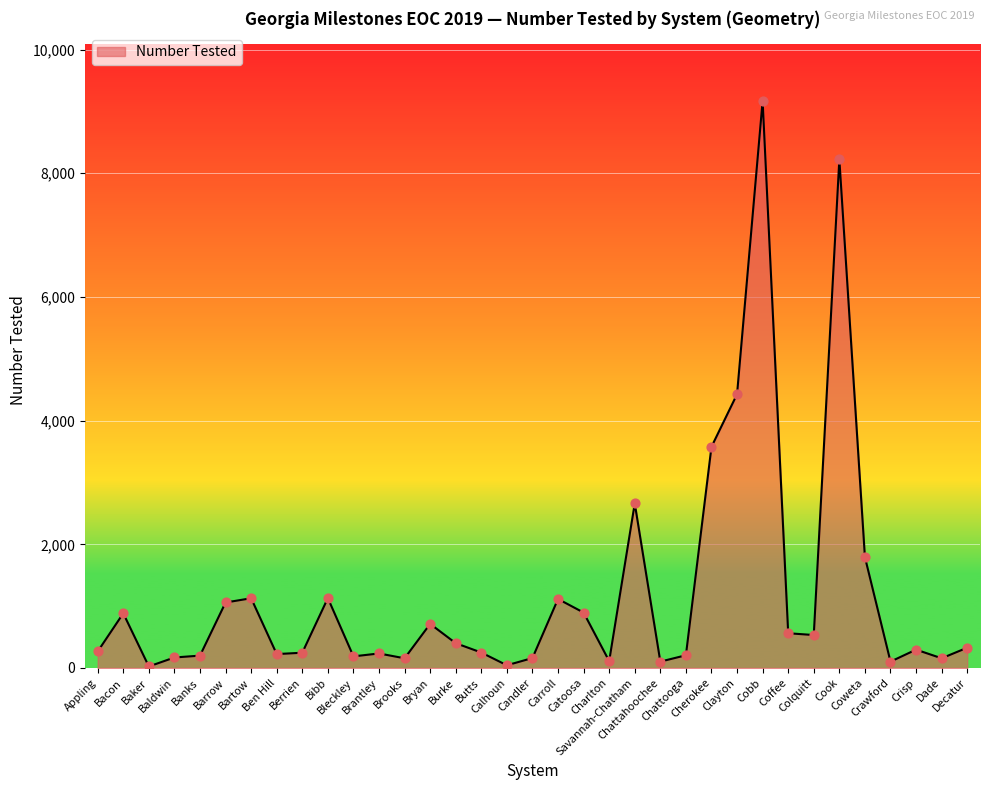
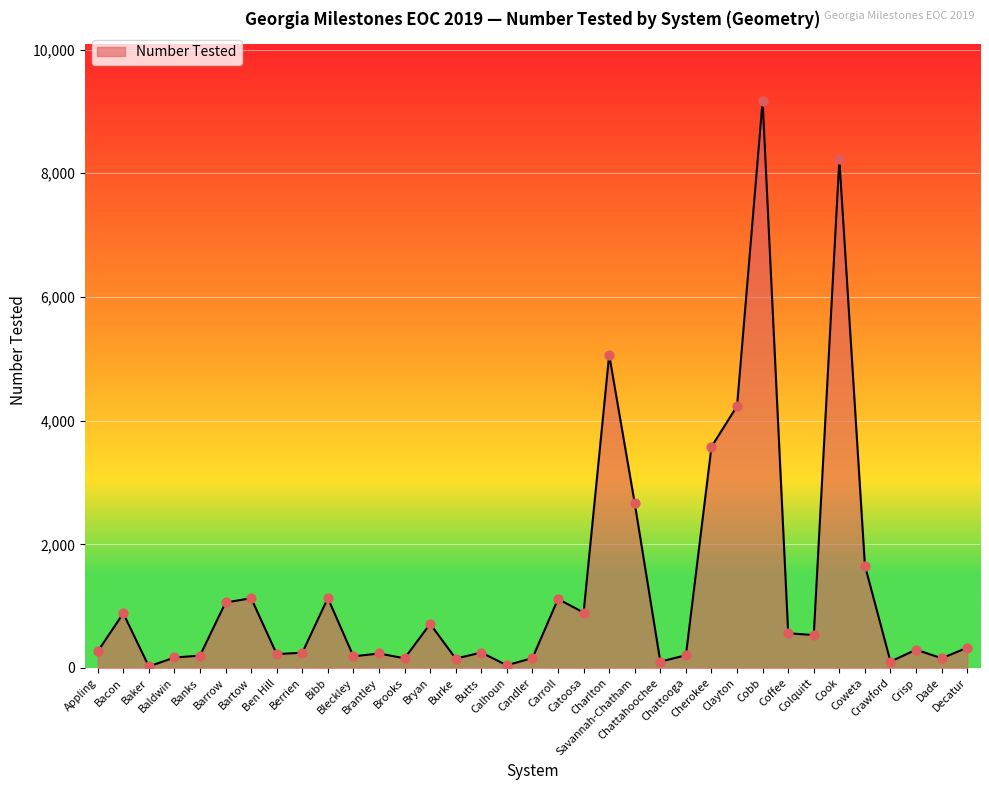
Burke: 400 -> 200
Charlton: 100 -> 5,100
Clayton: 4,400 -> 4,200
Coweta: 1,800 -> 1,700
